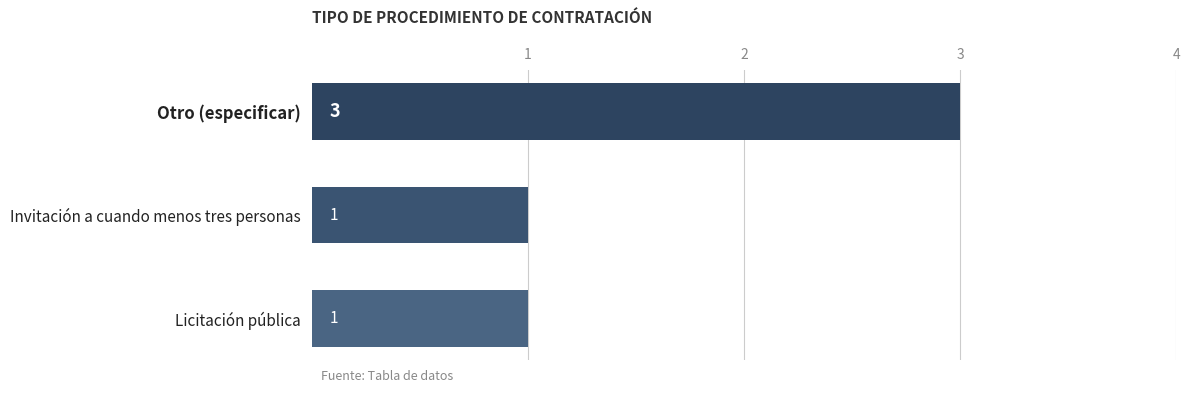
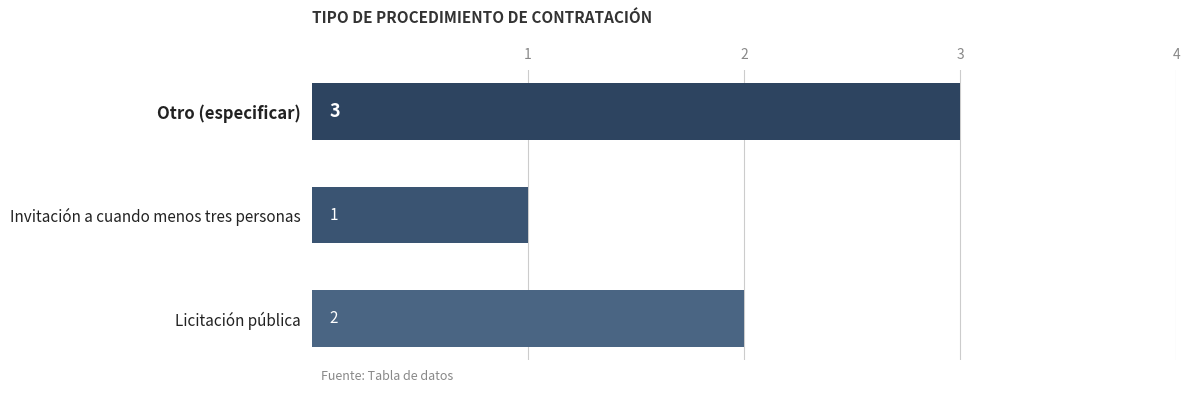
Licitación pública: 1 -> 2
